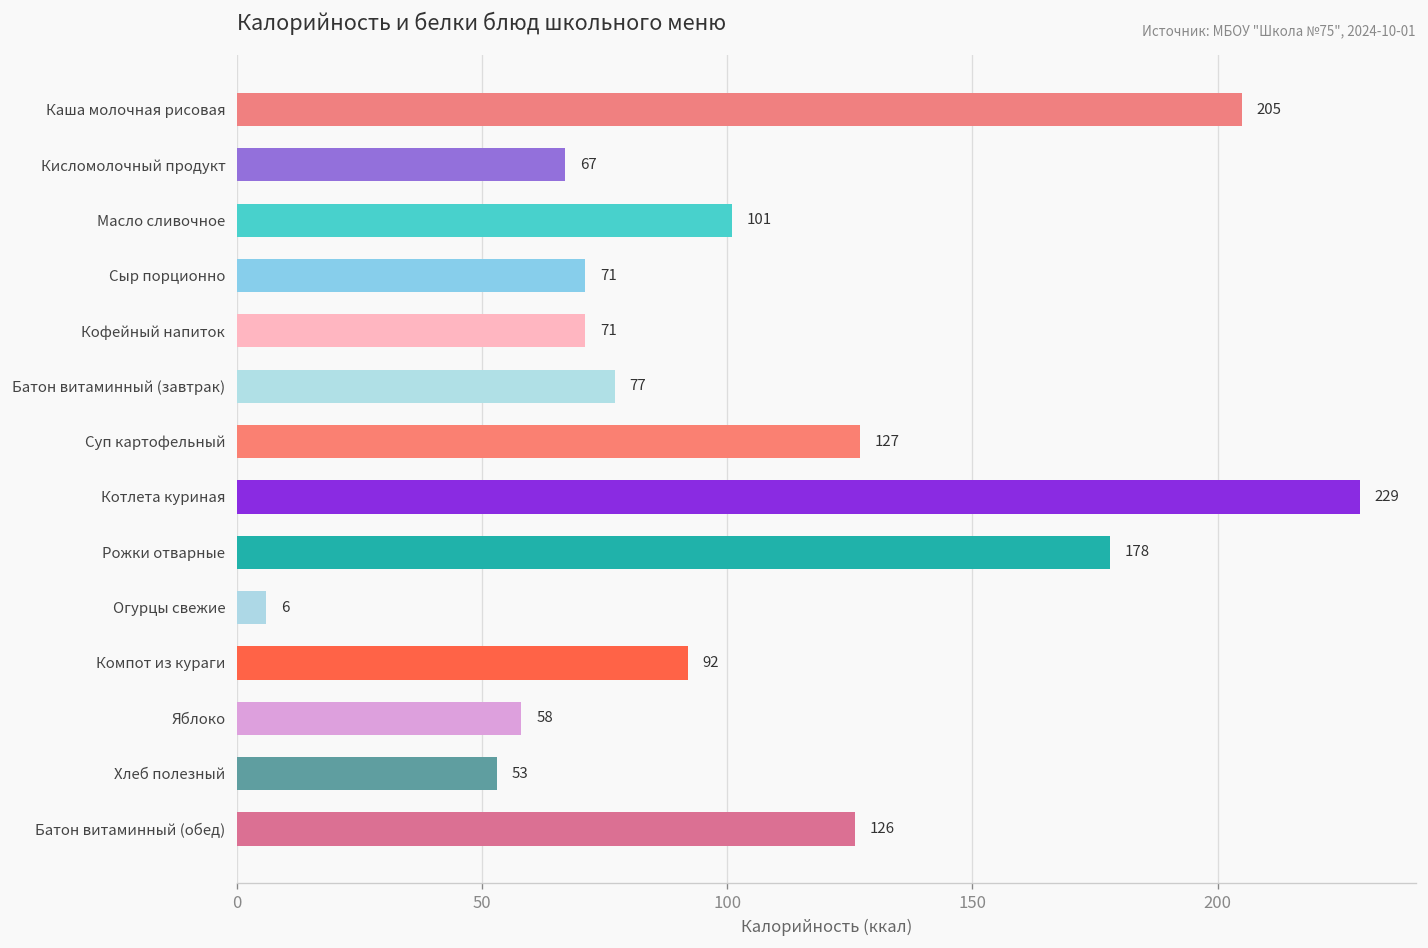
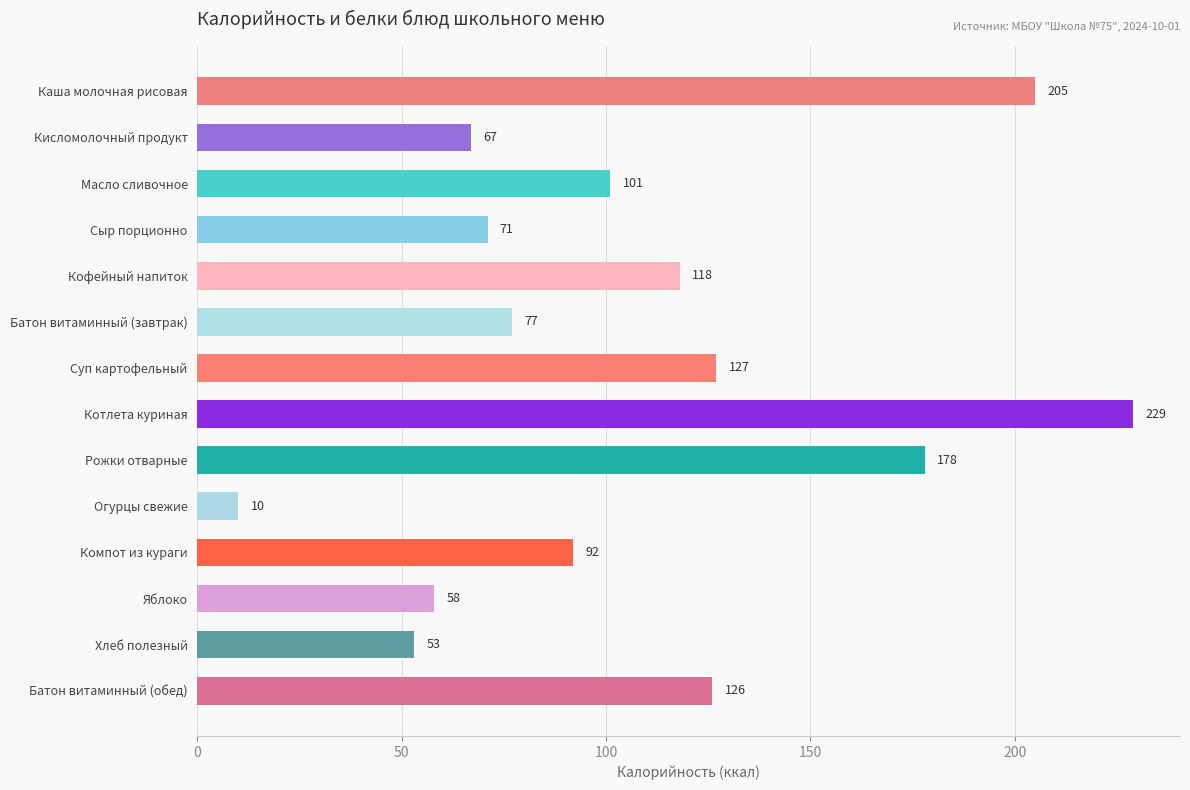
Кофейный напиток: 71 -> 118
Огурцы свежие: 6 -> 10
